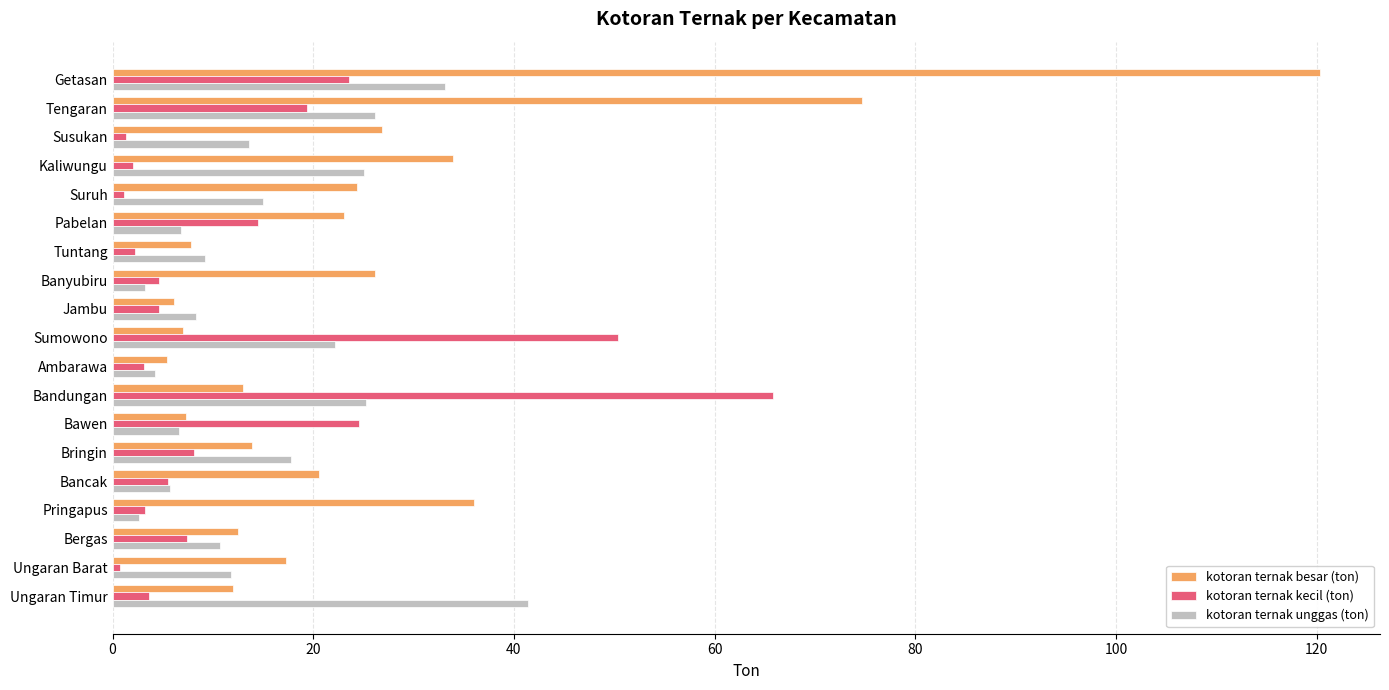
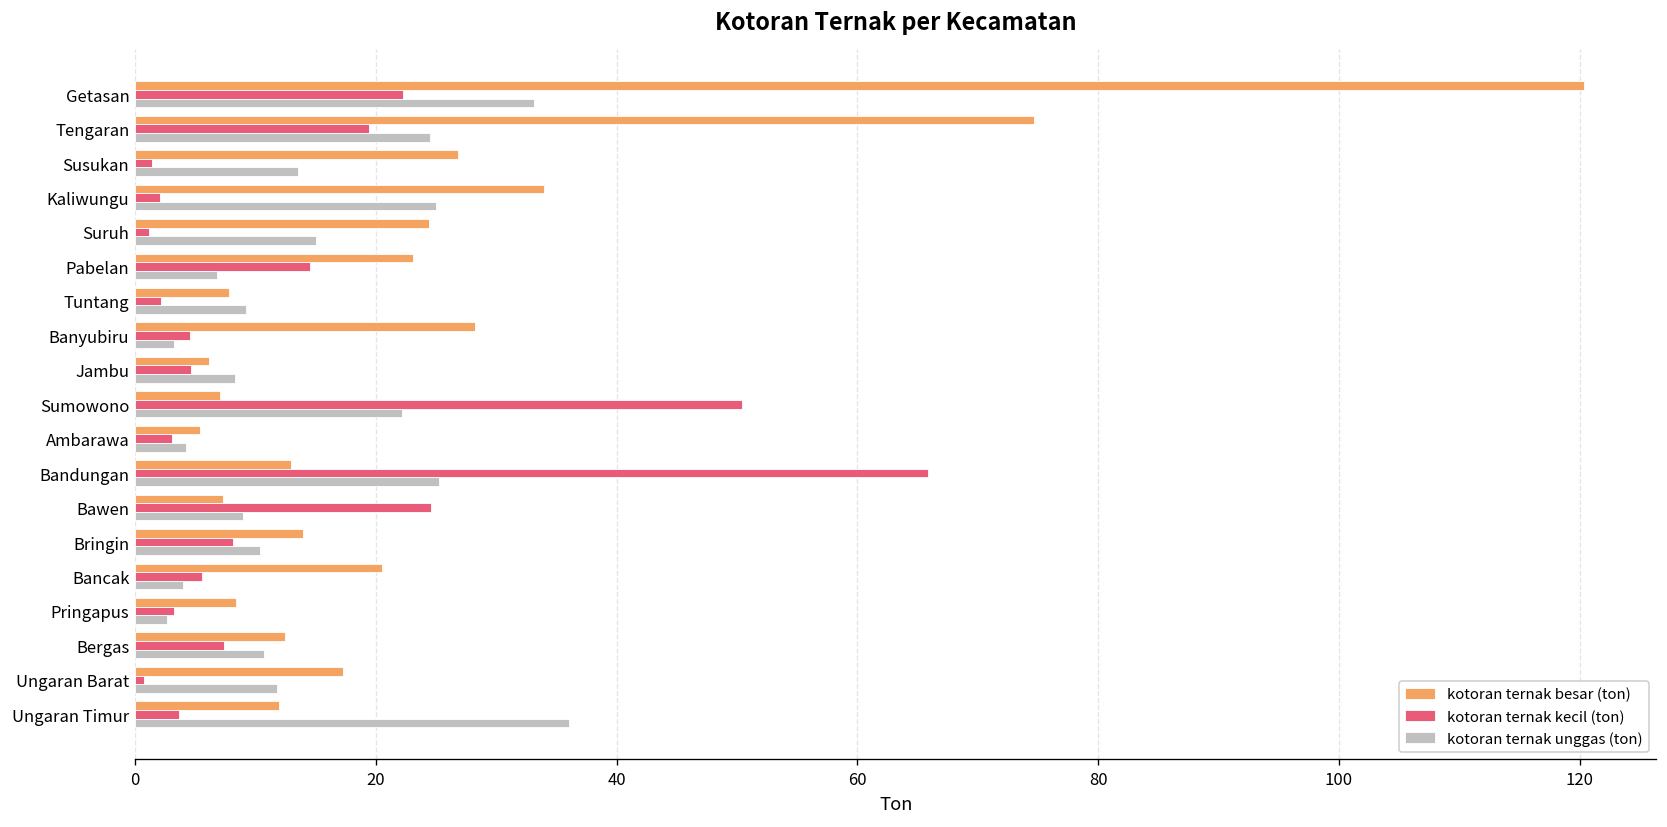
kotoran ternak kecil (ton), Getasan: 23.6 -> 22.3
kotoran ternak unggas (ton), Tengaran: 26.1 -> 24.5
kotoran ternak besar (ton), Banyubiru: 26.2 -> 28.2
kotoran ternak unggas (ton), Bawen: 6.6 -> 9.0
kotoran ternak unggas (ton), Bringin: 17.8 -> 10.4
kotoran ternak unggas (ton), Bancak: 5.8 -> 4.0
kotoran ternak besar (ton), Pringapus: 36.0 -> 8.4
kotoran ternak unggas (ton), Ungaran Timur: 41.4 -> 36.0
